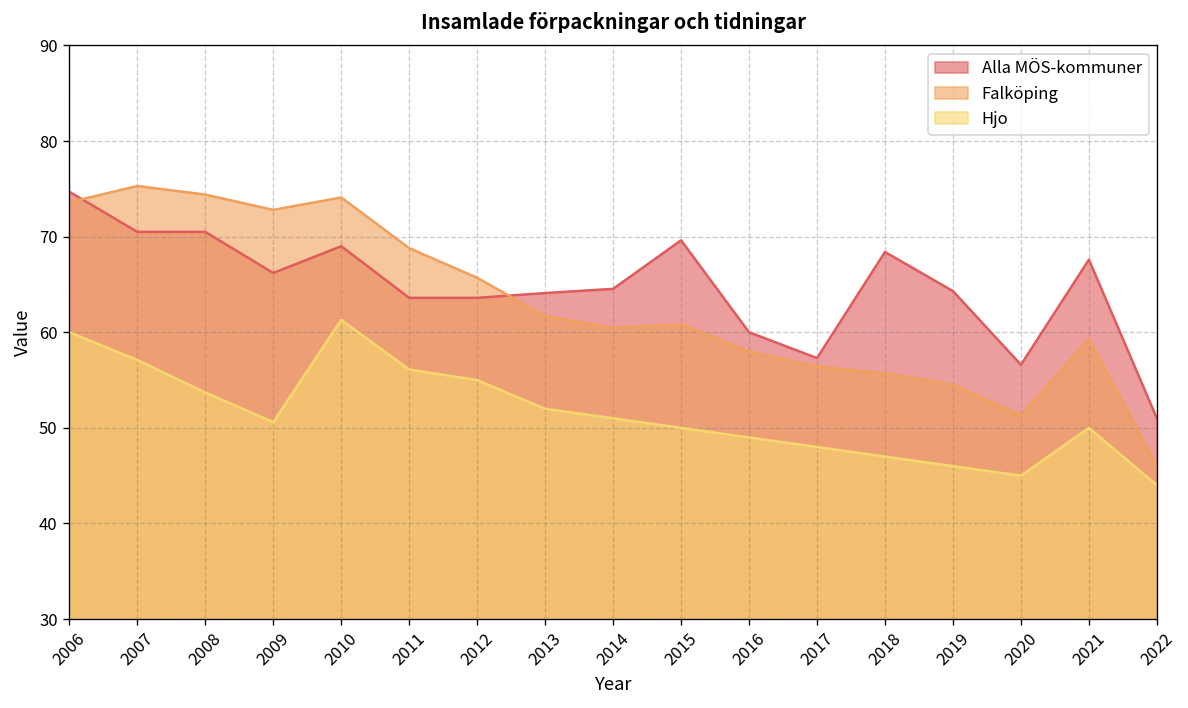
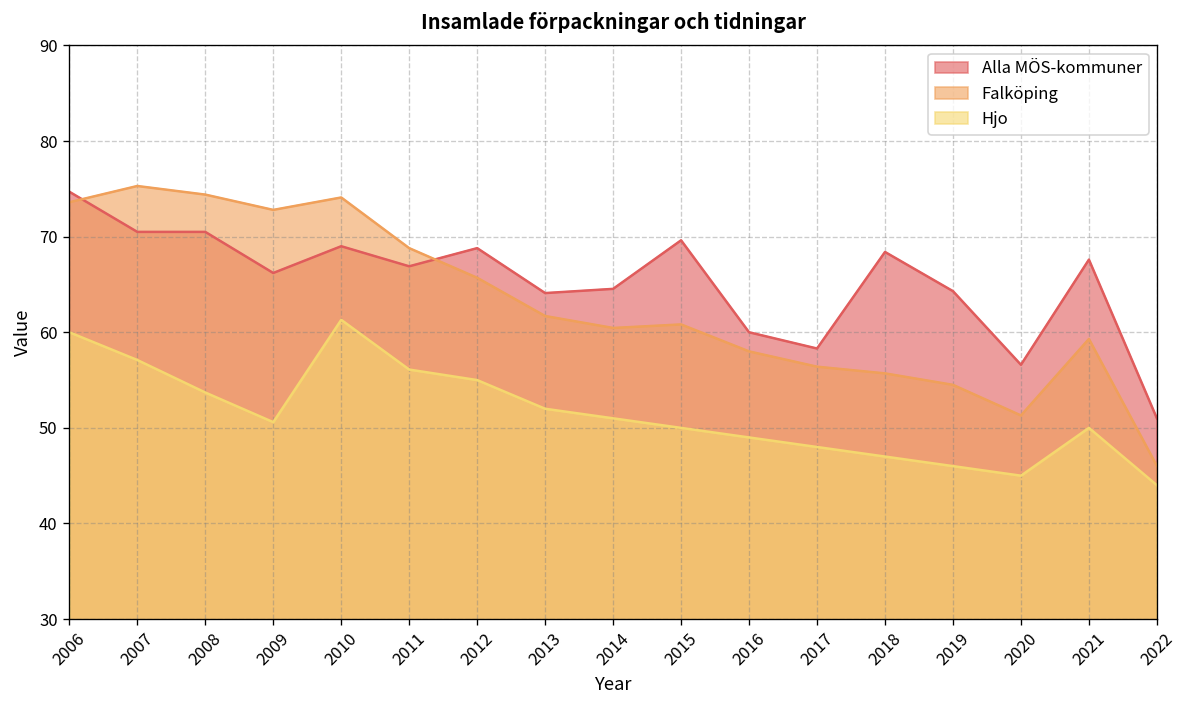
Alla MÖS-kommuner, 2011: 64 -> 67
Alla MÖS-kommuner, 2012: 64 -> 69
Alla MÖS-kommuner, 2017: 57 -> 58
